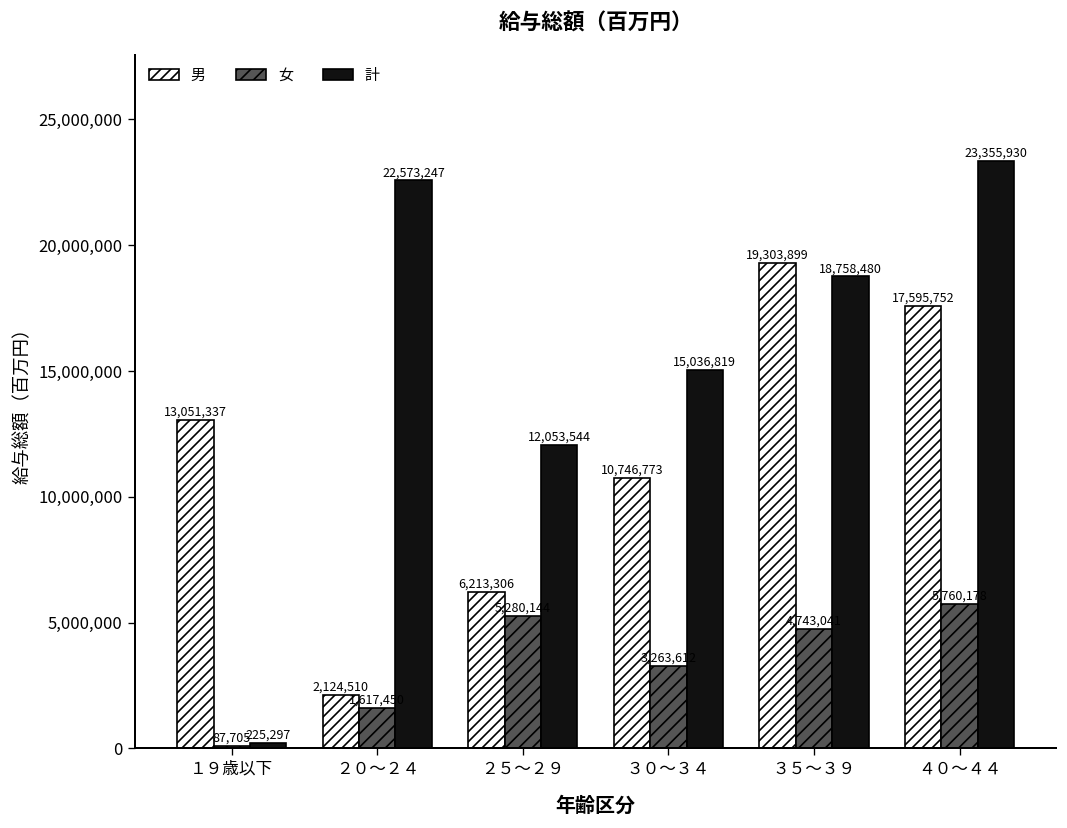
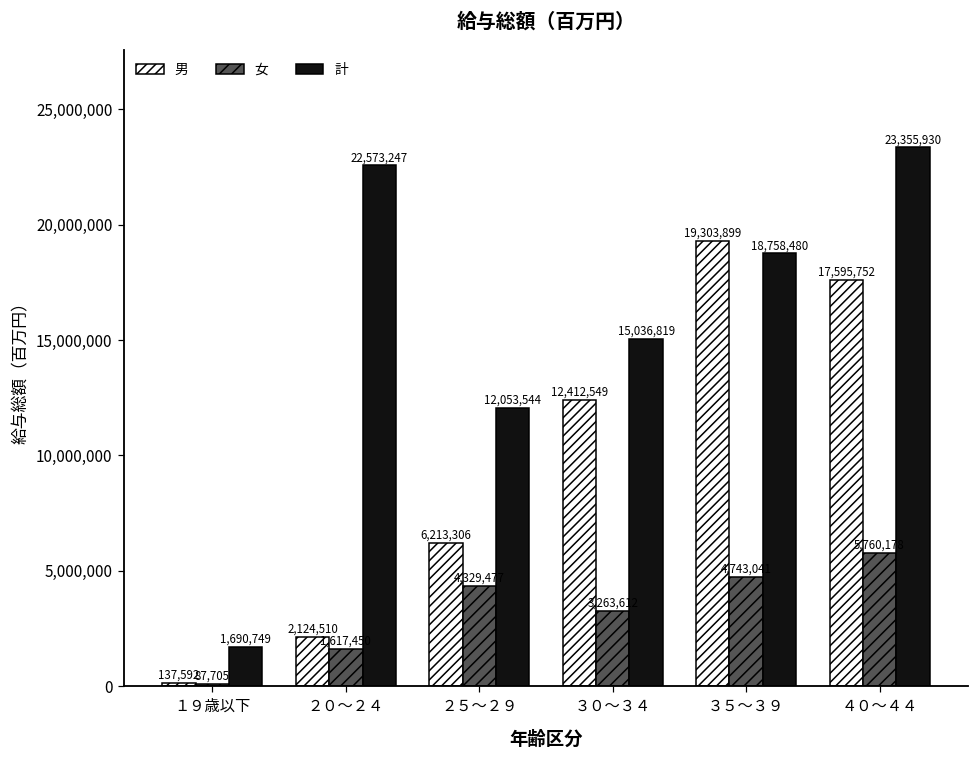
男, １９歳以下: 13,051,337 -> 137,592
計, １９歳以下: 225,297 -> 1,690,749
女, ２５～２９: 5,280,144 -> 4,329,477
男, ３０～３４: 10,746,773 -> 12,412,549
